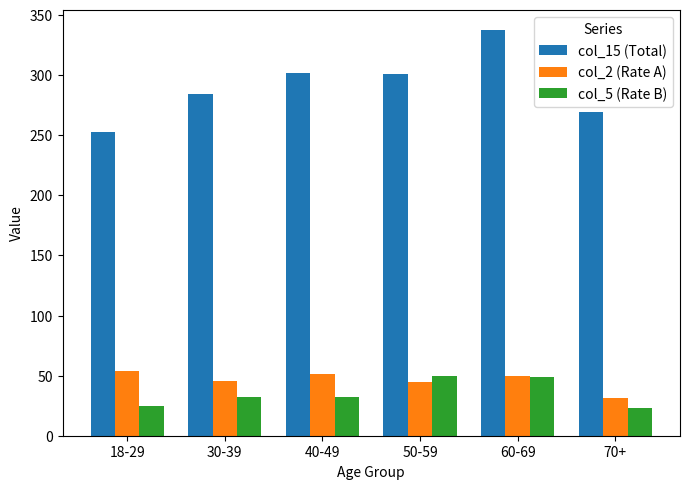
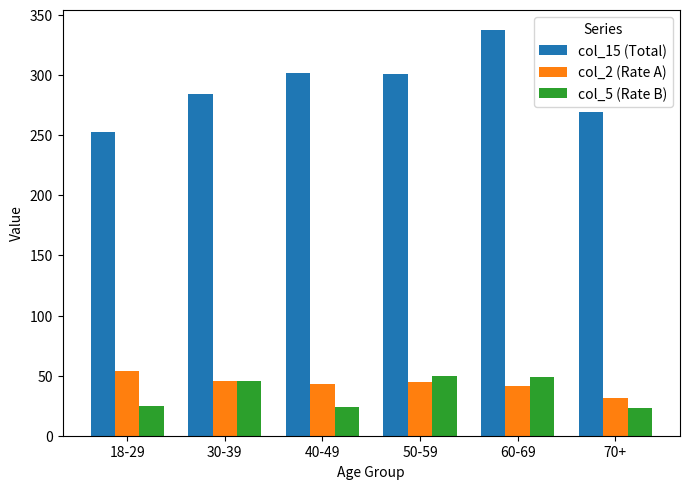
col_5 (Rate B), 30-39: 32 -> 46
col_2 (Rate A), 40-49: 52 -> 43
col_5 (Rate B), 40-49: 33 -> 24
col_2 (Rate A), 60-69: 50 -> 41
